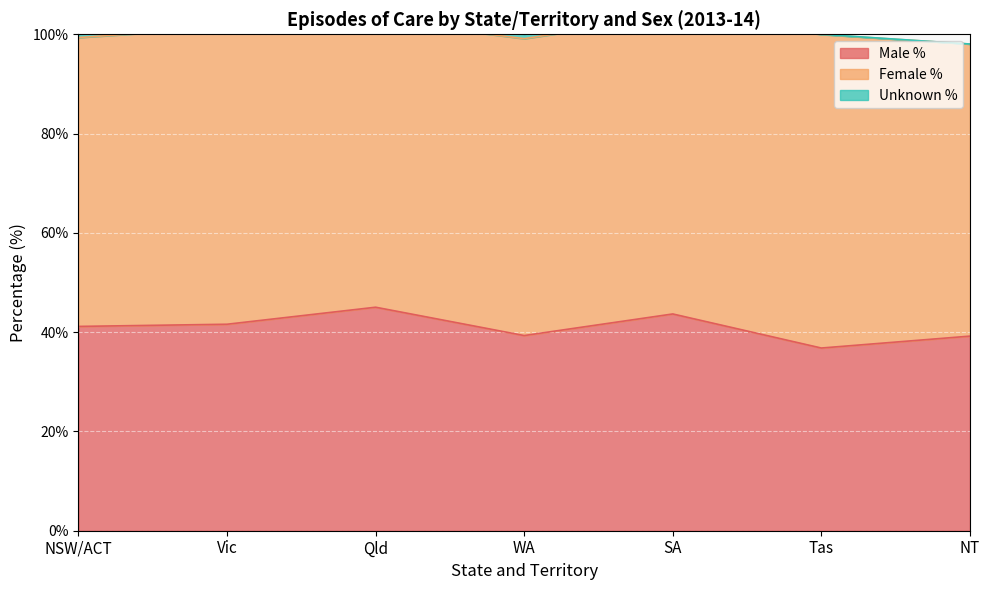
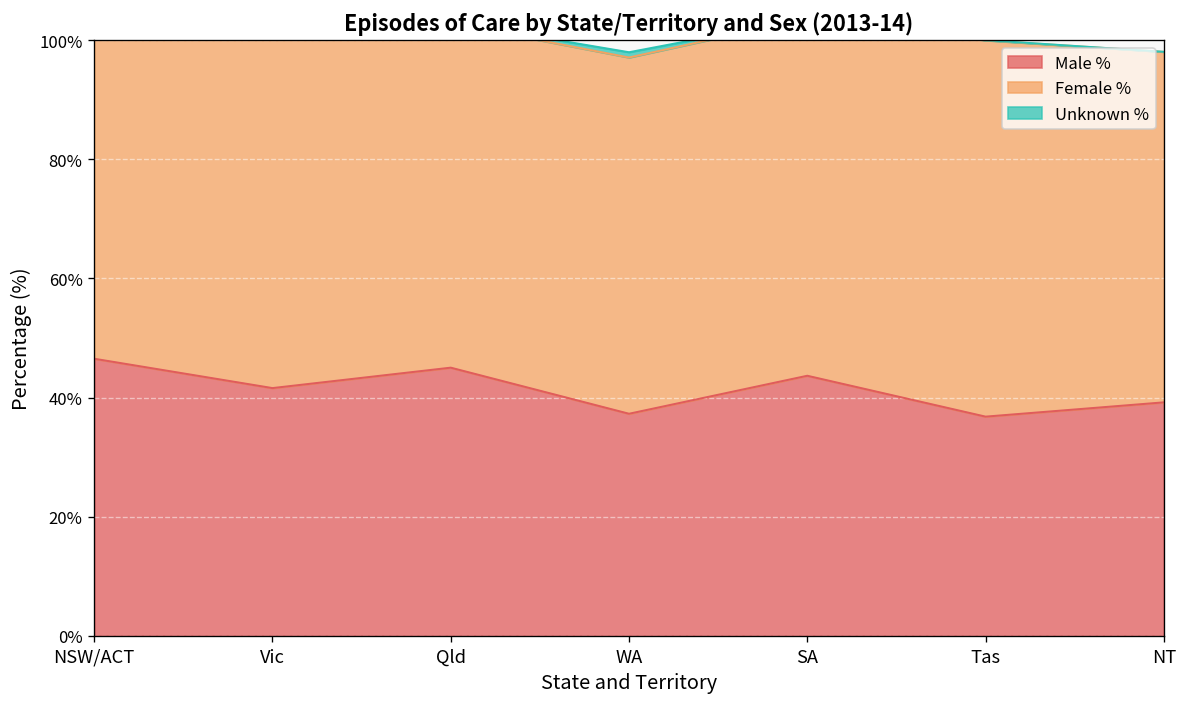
Male %, NSW/ACT: 41% -> 47%
Male %, WA: 39% -> 37%
